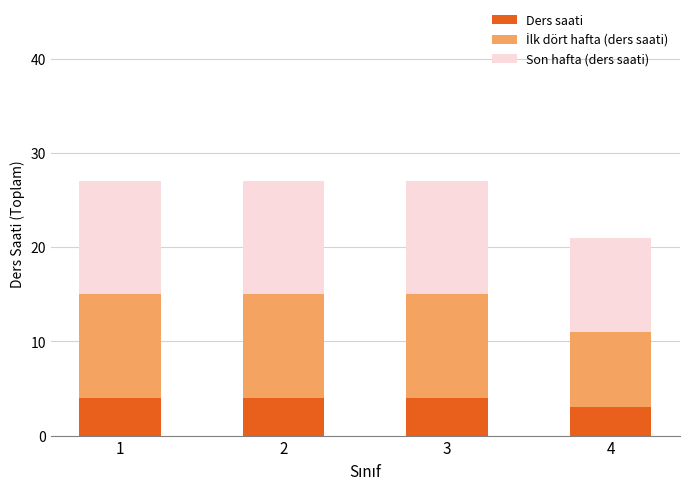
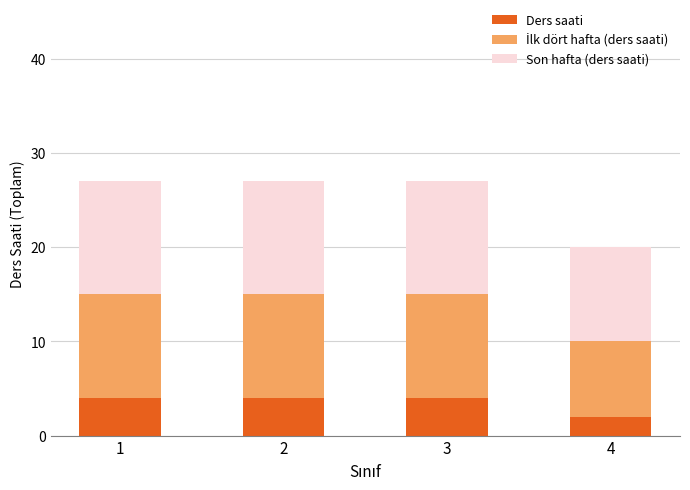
Ders saati, 4: 3 -> 2
